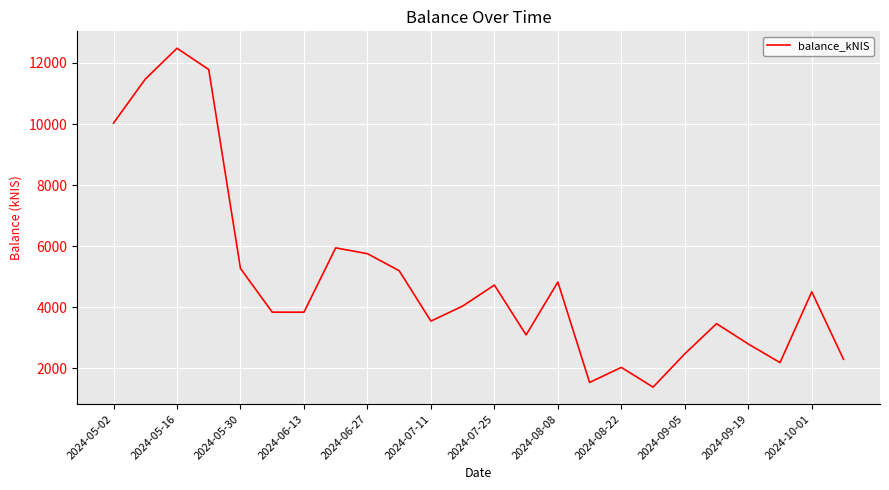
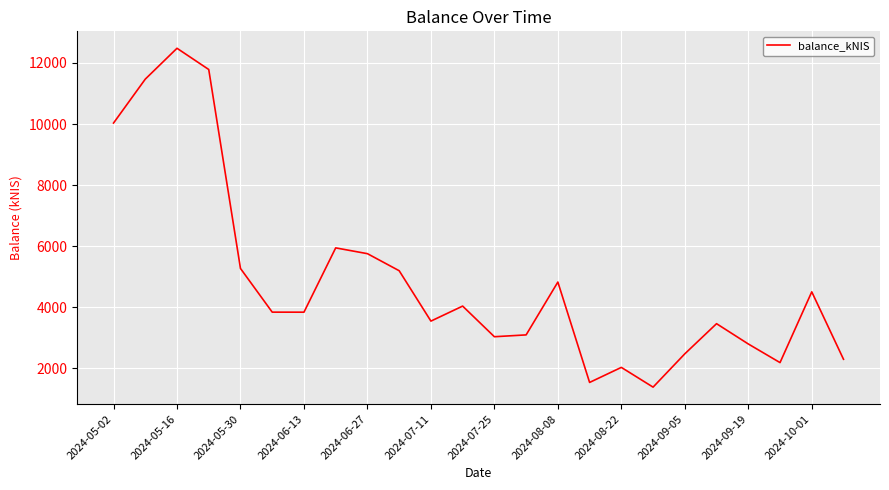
2024-07-25: 4700 -> 3000
